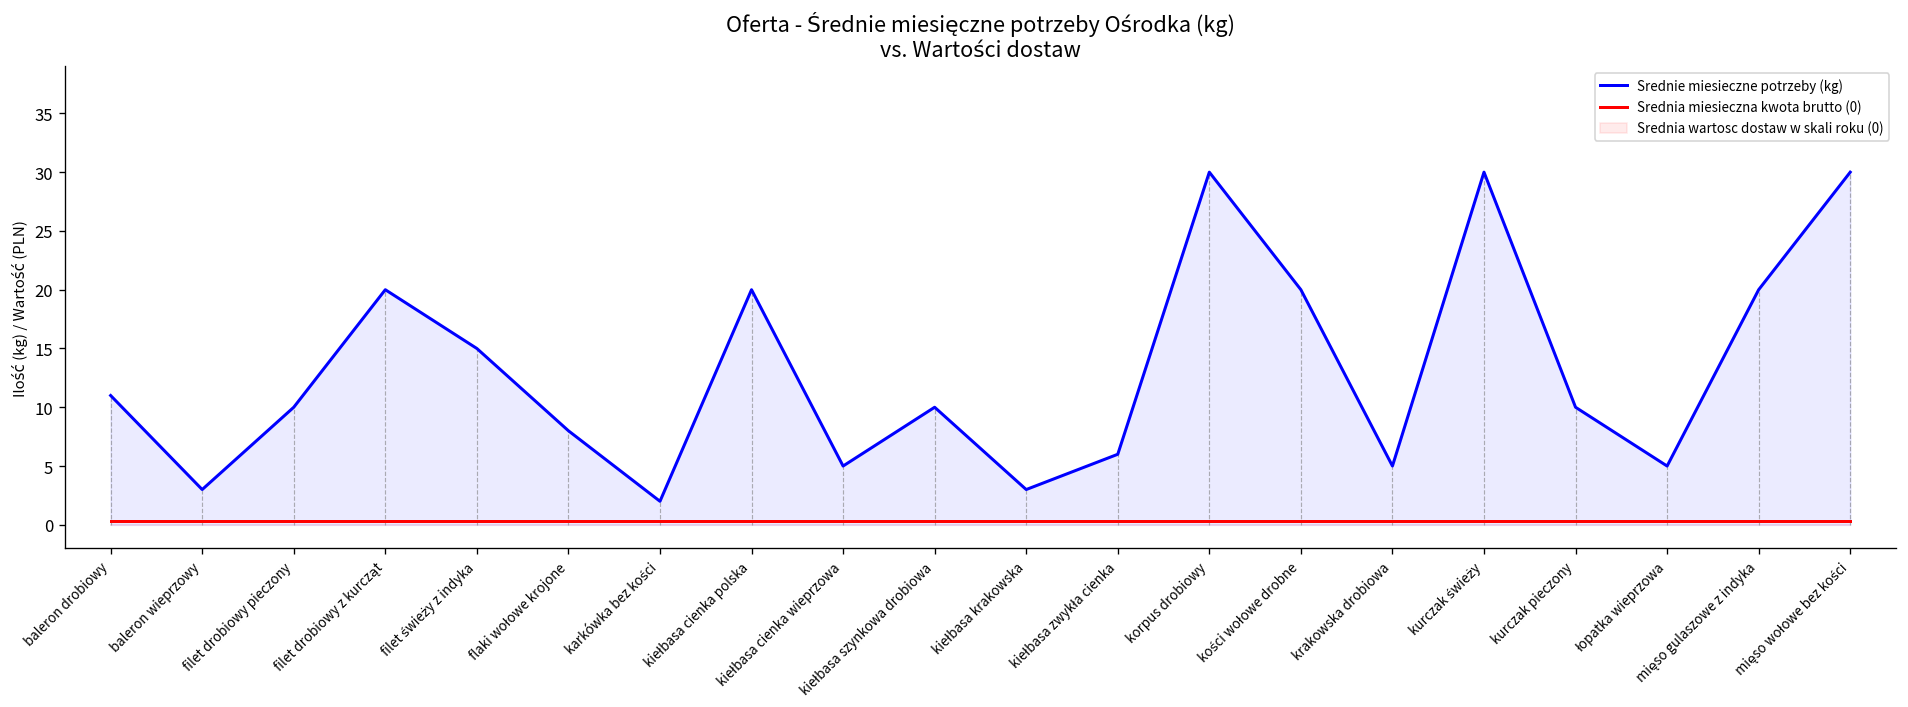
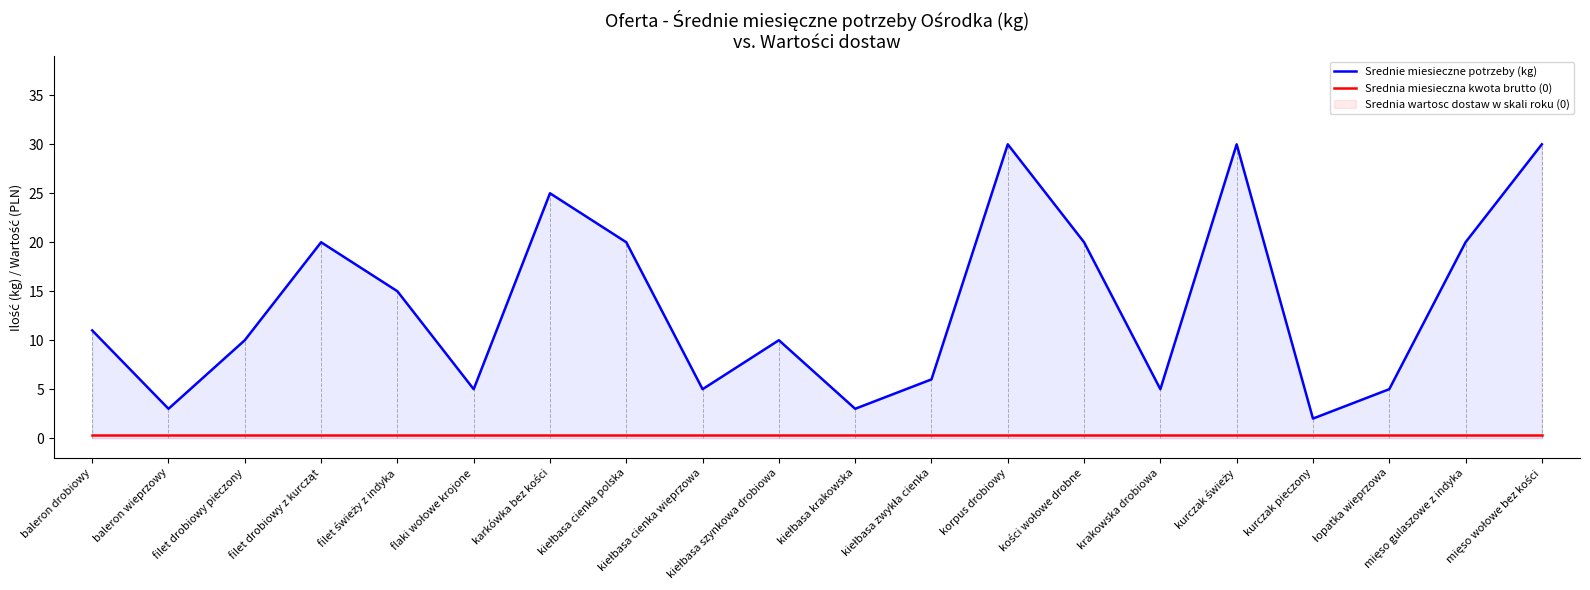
Srednie miesieczne potrzeby (kg), flaki wołowe krojone: 8 -> 5
Srednie miesieczne potrzeby (kg), karkówka bez kości: 2 -> 25
Srednie miesieczne potrzeby (kg), kurczak pieczony: 10 -> 2
